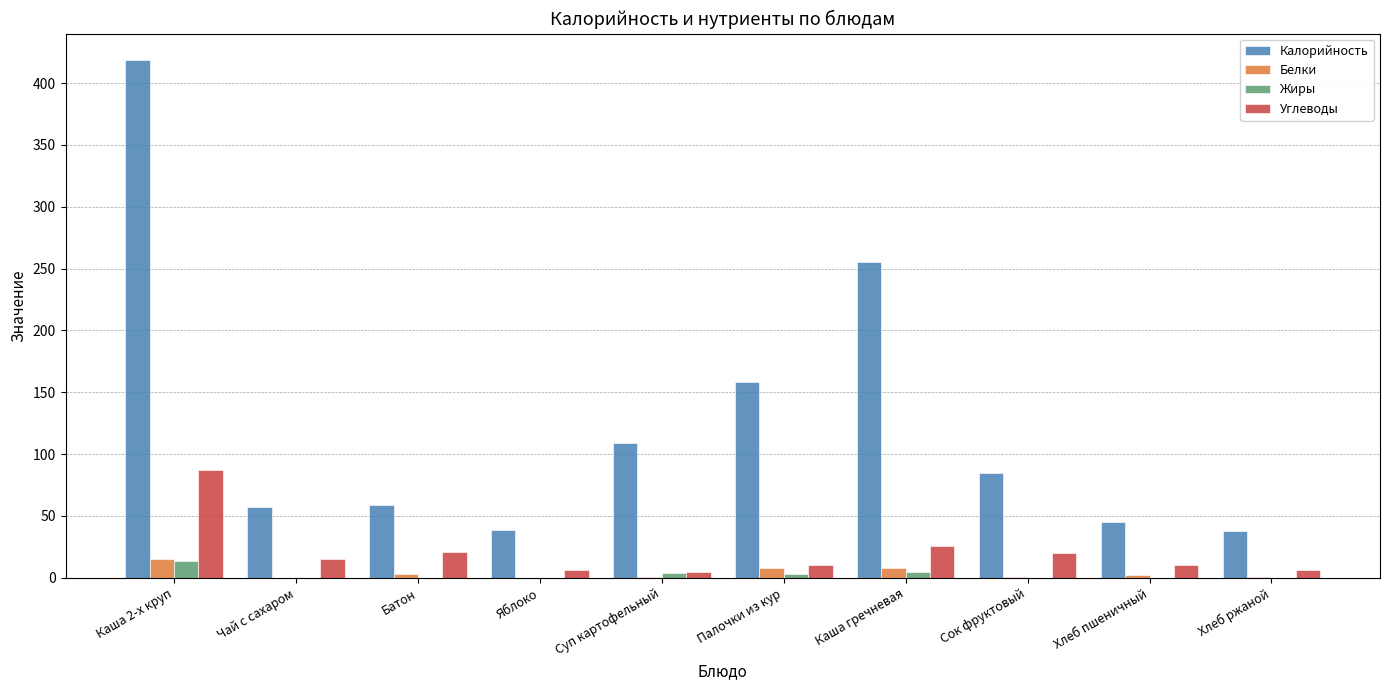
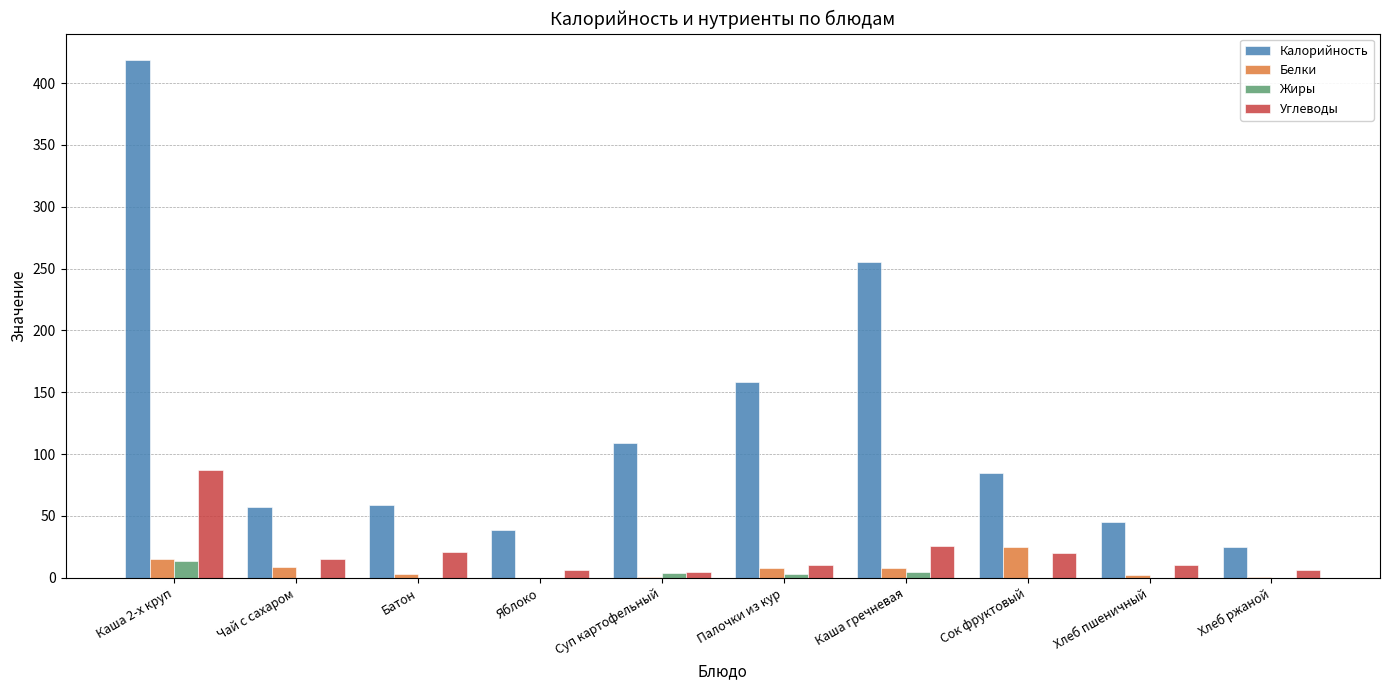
Белки, Чай с сахаром: 0 -> 8
Белки, Сок фруктовый: 1 -> 25
Калорийность, Хлеб ржаной: 38 -> 25
